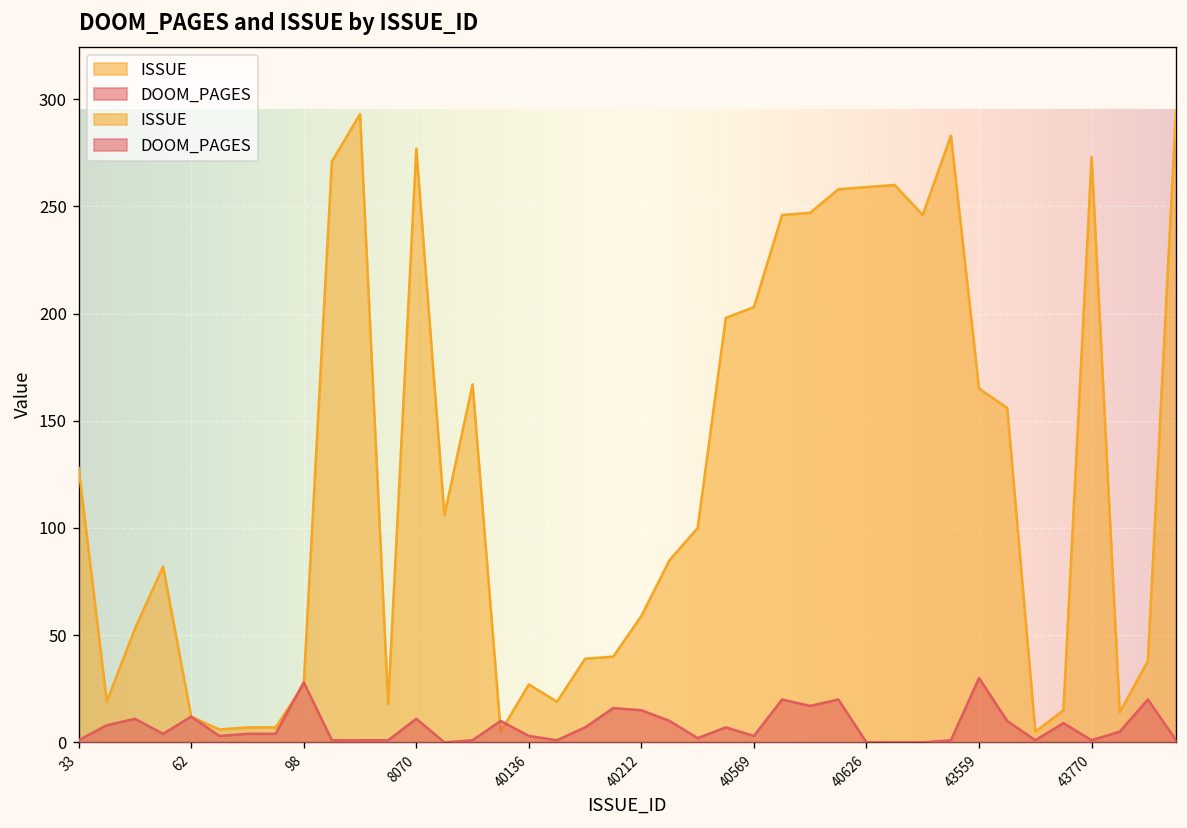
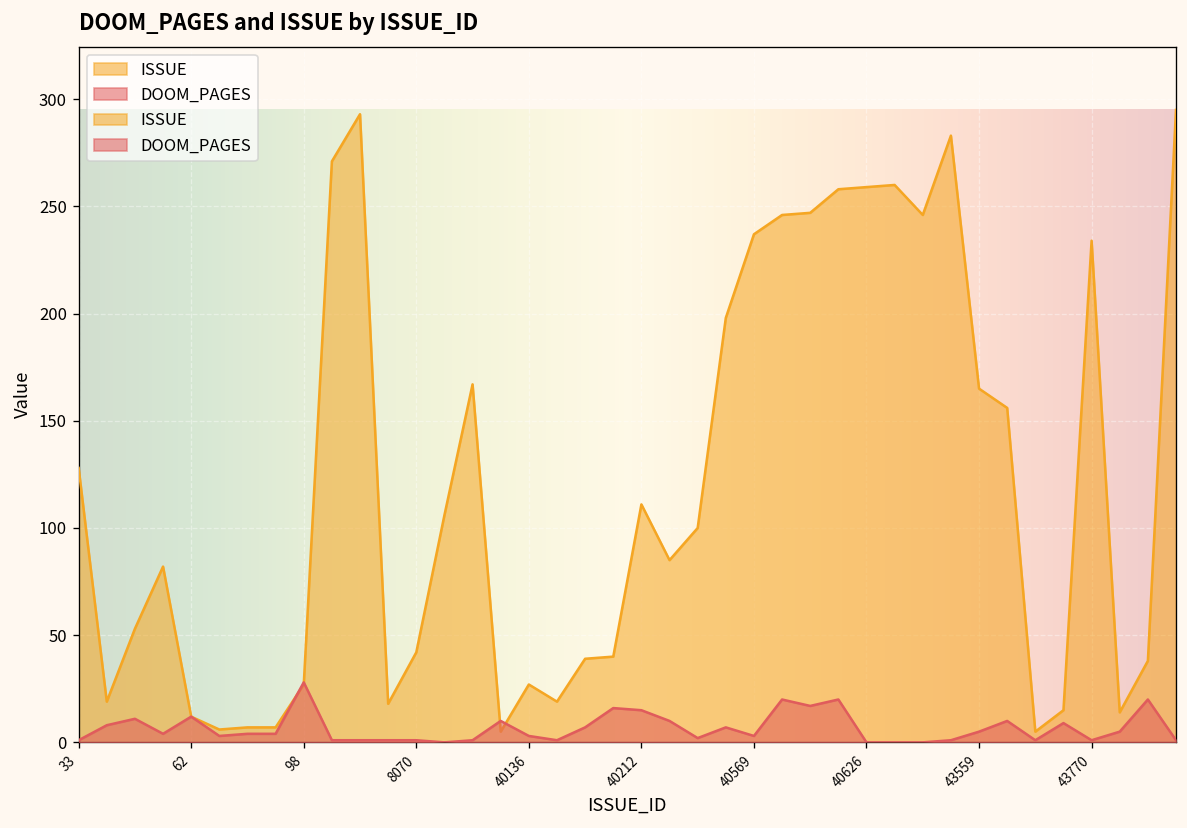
ISSUE, 8070: 277 -> 42
DOOM_PAGES, 8070: 11 -> 1
ISSUE, 40212: 59 -> 111
ISSUE, 40569: 203 -> 237
DOOM_PAGES, 43559: 30 -> 5
ISSUE, 43770: 273 -> 234
